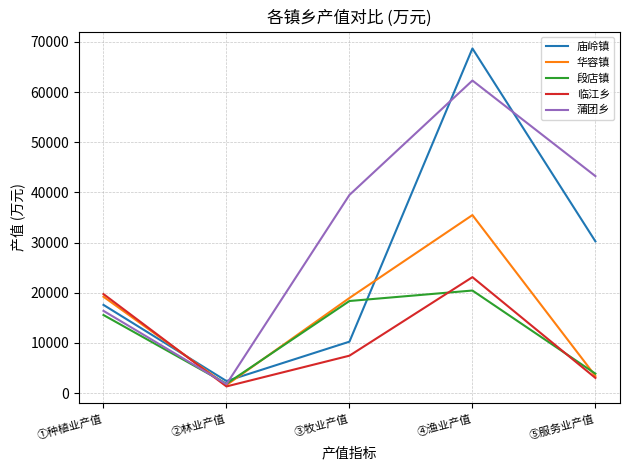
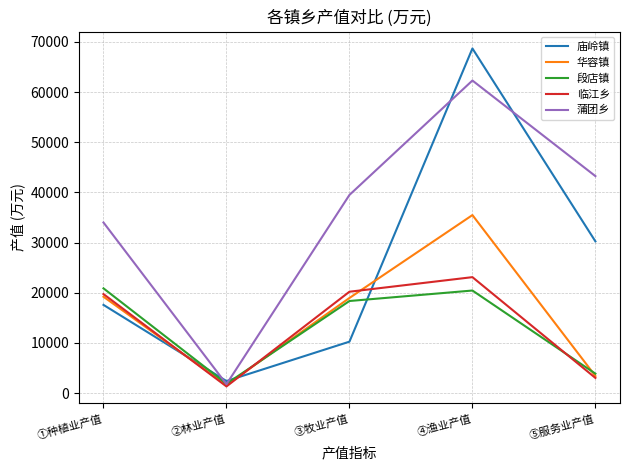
段店镇, ①种植业产值: 16000 -> 21000
蒲团乡, ①种植业产值: 16000 -> 34000
临江乡, ③牧业产值: 7000 -> 20000
